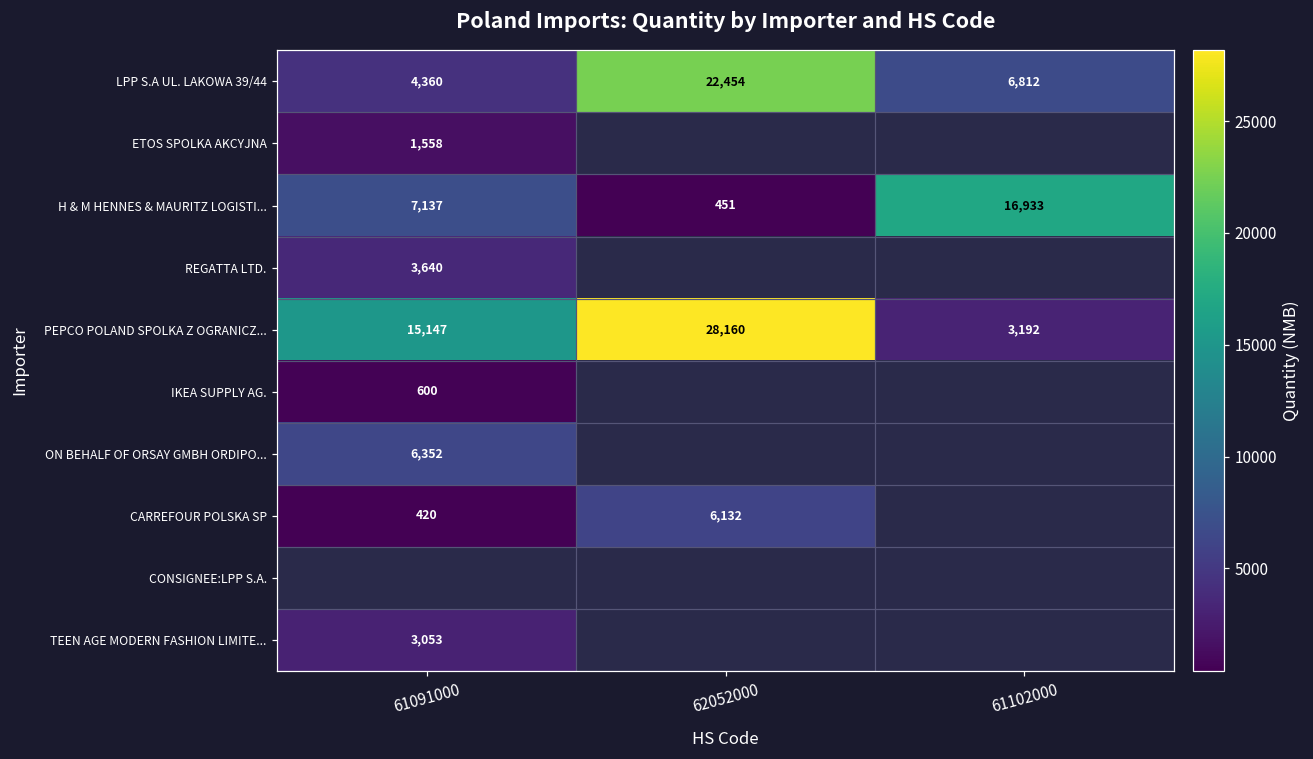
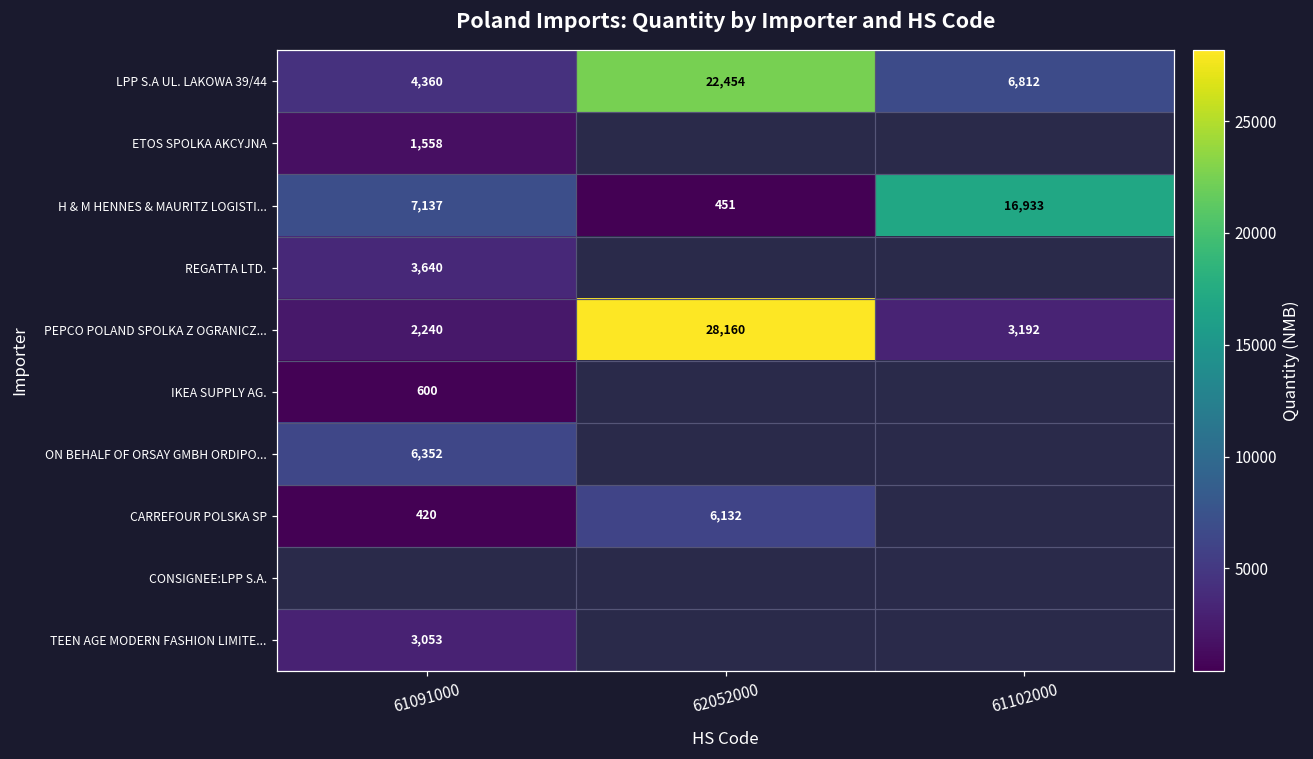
PEPCO POLAND SPOLKA Z OGRANICZ..., 61091000: 15,147 -> 2,240
